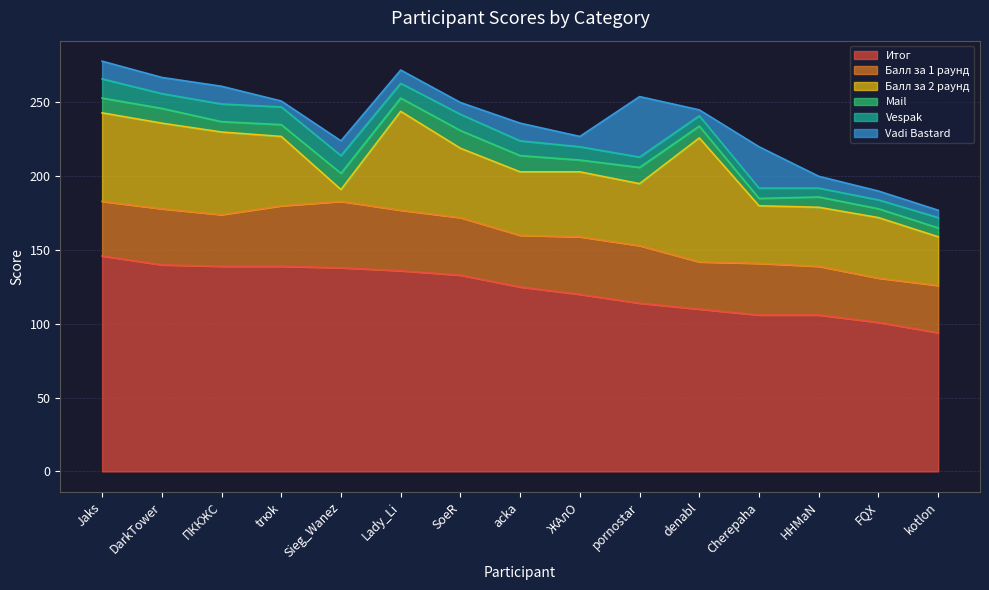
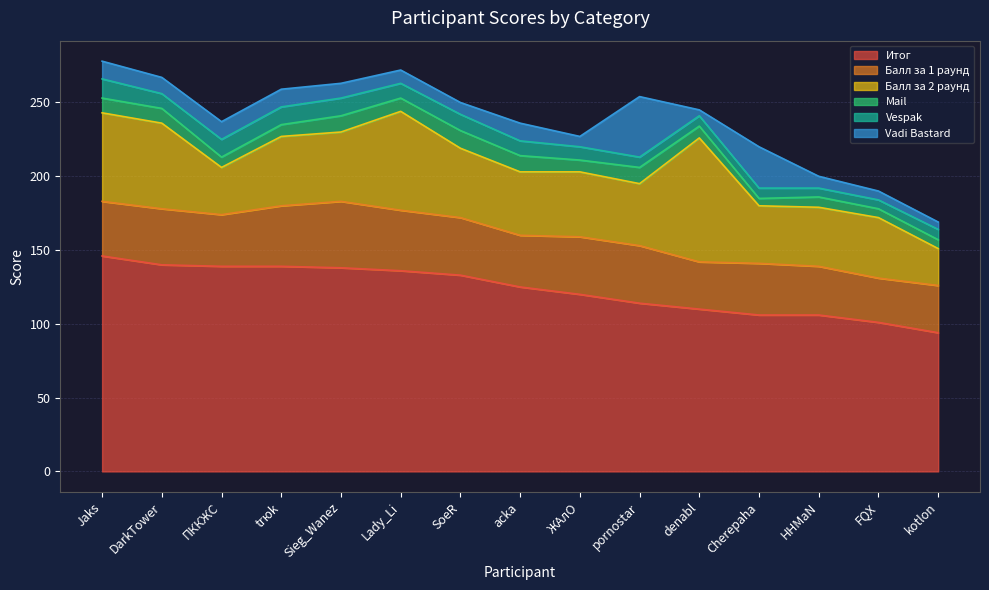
Балл за 2 раунд, ПККЖС: 56 -> 32
Vadi Bastard, trюk: 4 -> 12
Балл за 2 раунд, Sieg_Wanez: 8 -> 47
Балл за 2 раунд, kotlon: 33 -> 25
